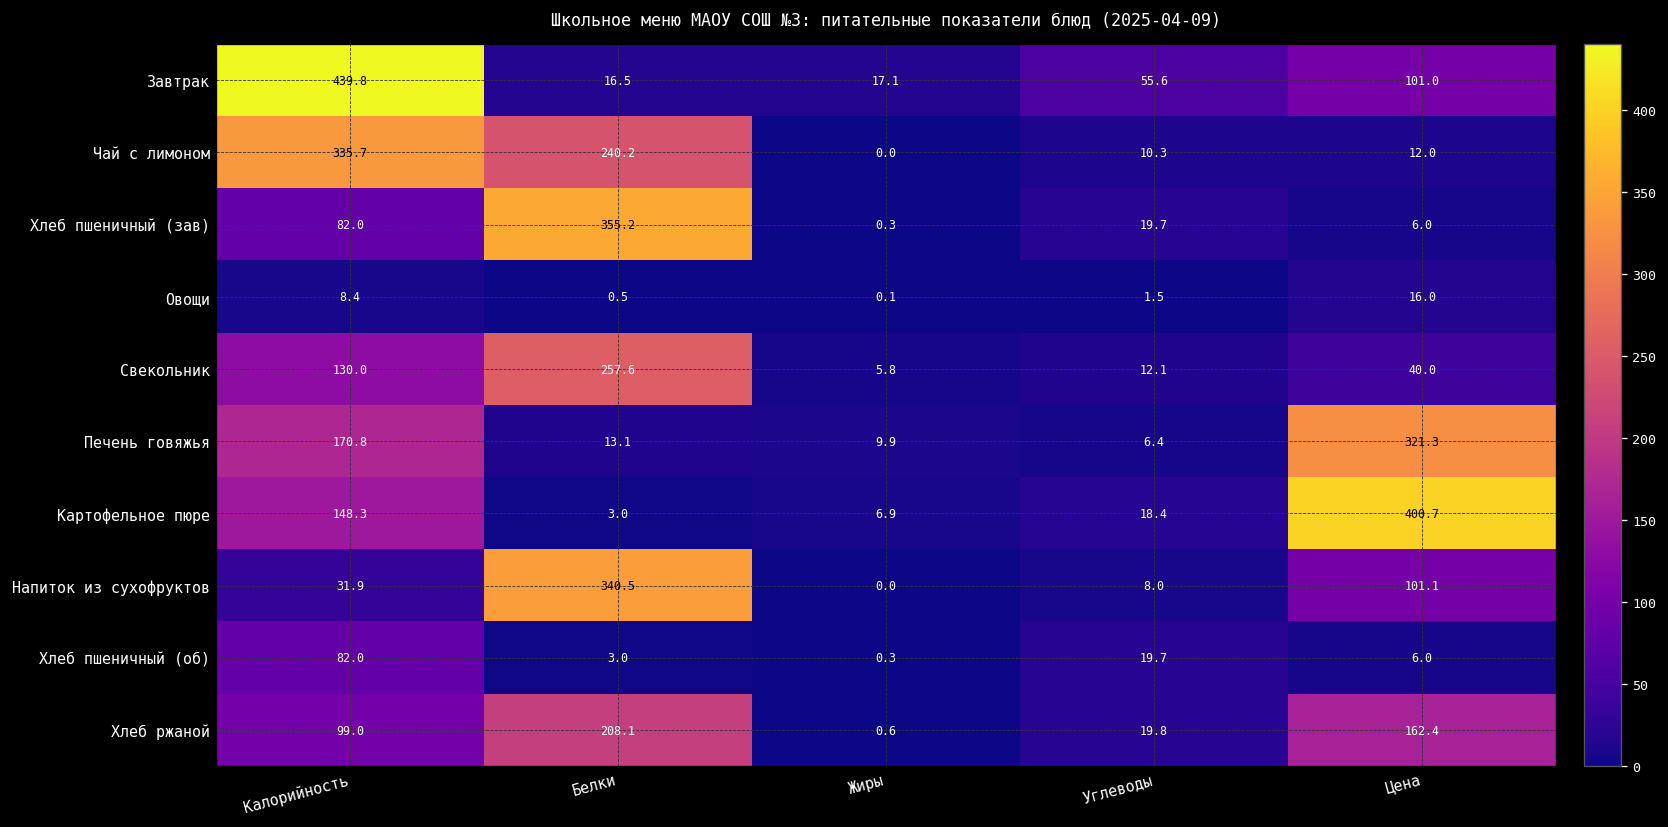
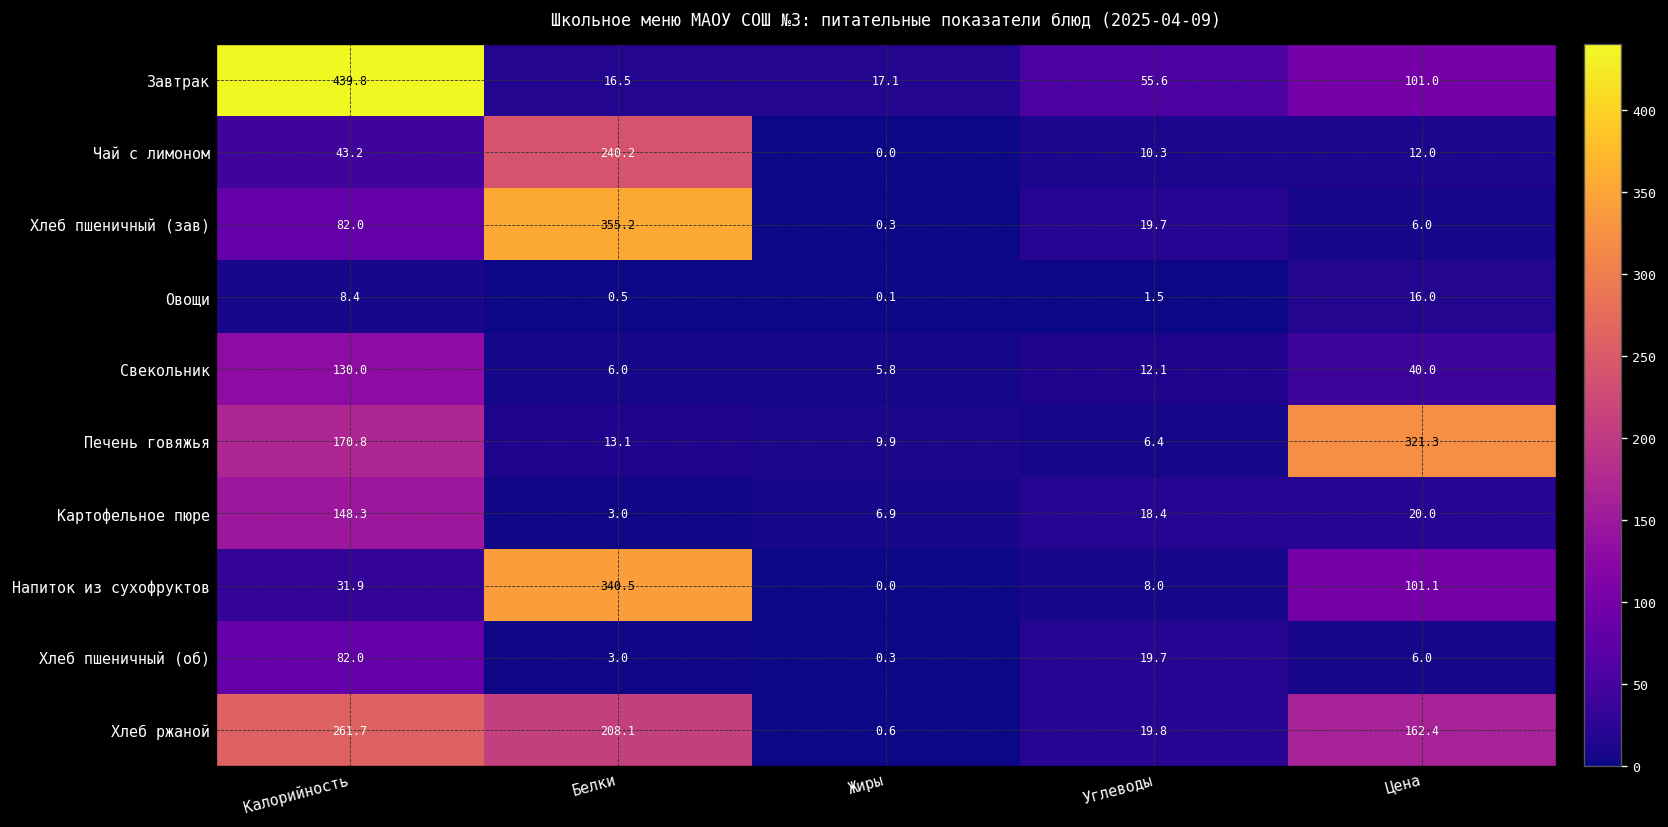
Чай с лимоном, Калорийность: 335.7 -> 43.2
Свекольник, Белки: 257.6 -> 6.0
Картофельное пюре, Цена: 400.7 -> 20.0
Хлеб ржаной, Калорийность: 99.0 -> 261.7
